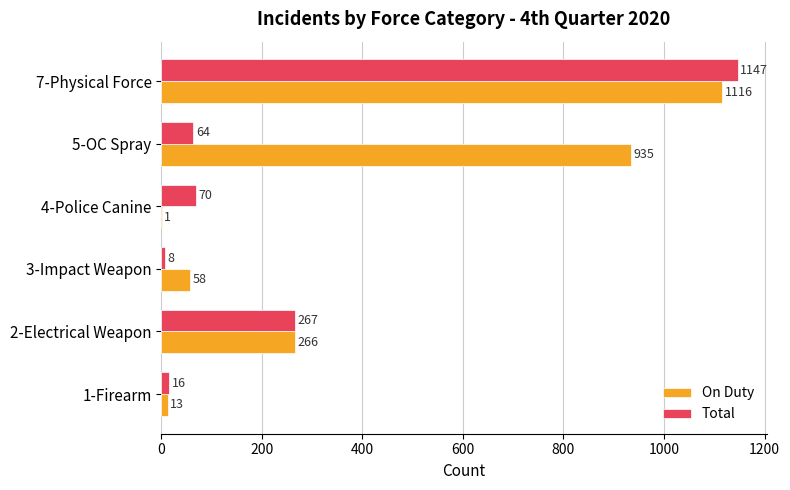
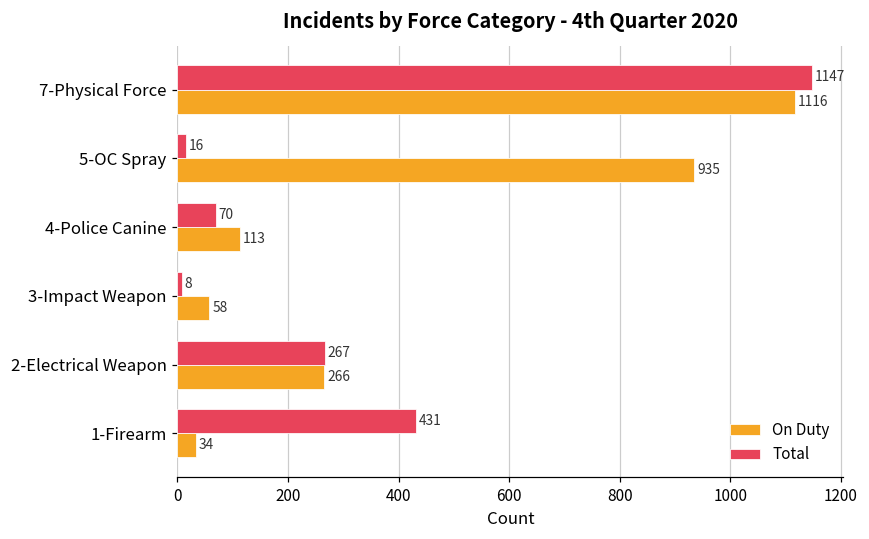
Total, 5-OC Spray: 64 -> 16
On Duty, 4-Police Canine: 1 -> 113
Total, 1-Firearm: 16 -> 431
On Duty, 1-Firearm: 13 -> 34
